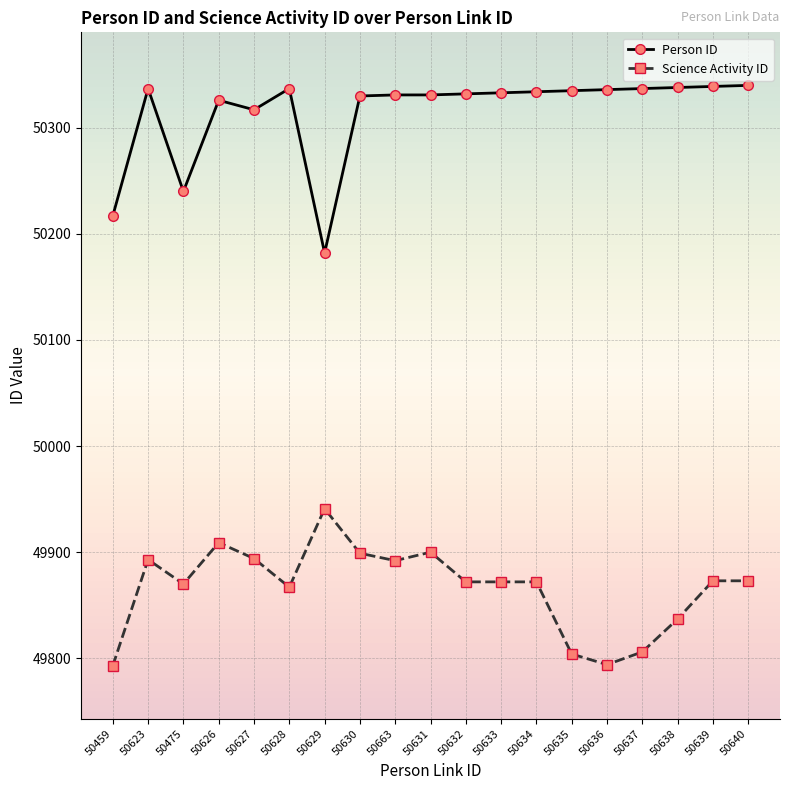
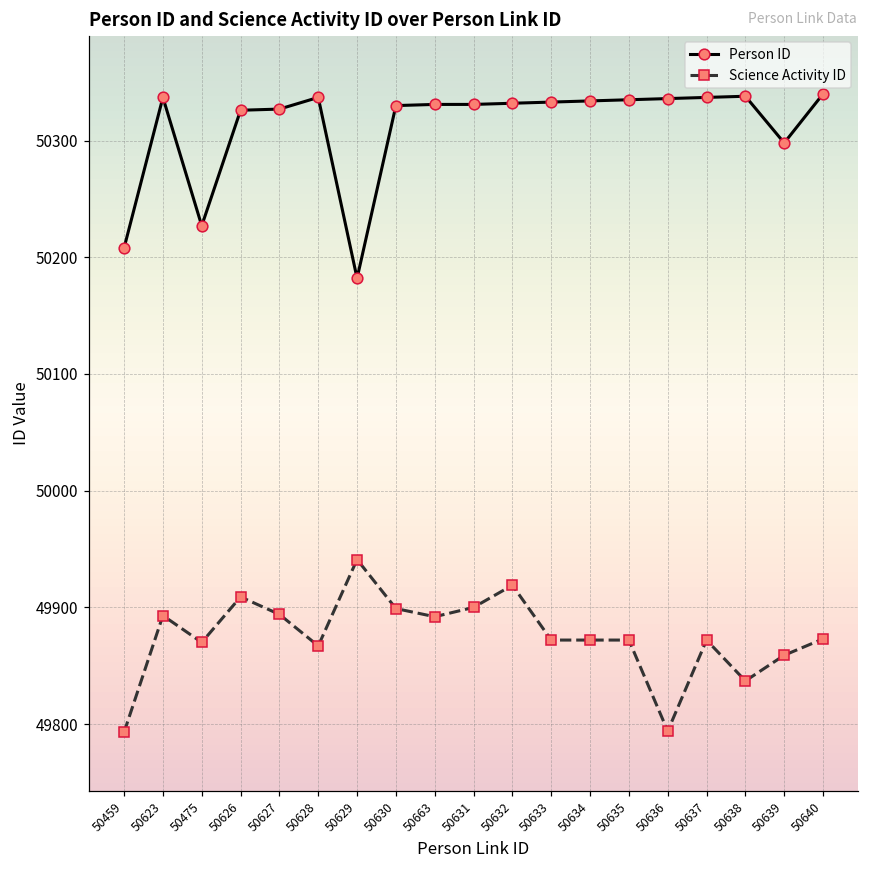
Person ID, 50459: 50217 -> 50208
Person ID, 50475: 50240 -> 50227
Person ID, 50627: 50317 -> 50327
Science Activity ID, 50632: 49872 -> 49919
Science Activity ID, 50635: 49804 -> 49872
Science Activity ID, 50637: 49806 -> 49872
Person ID, 50639: 50339 -> 50298
Science Activity ID, 50639: 49873 -> 49859
